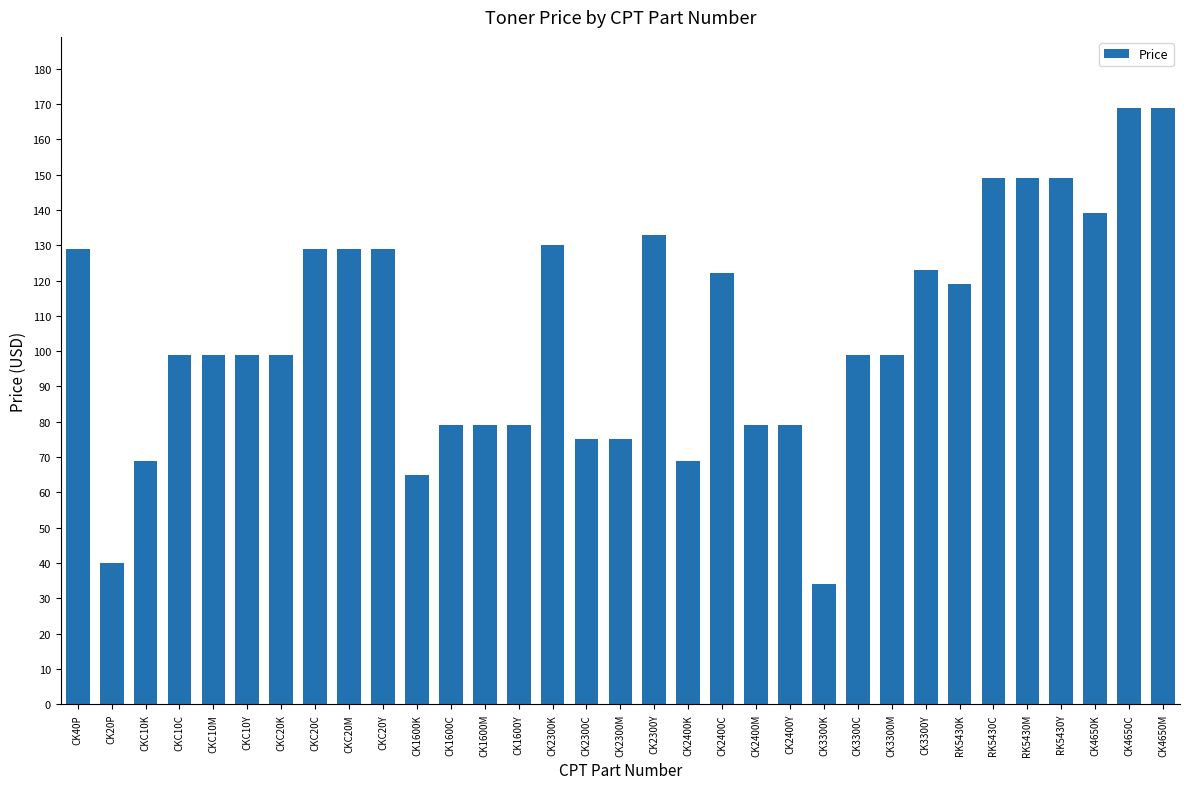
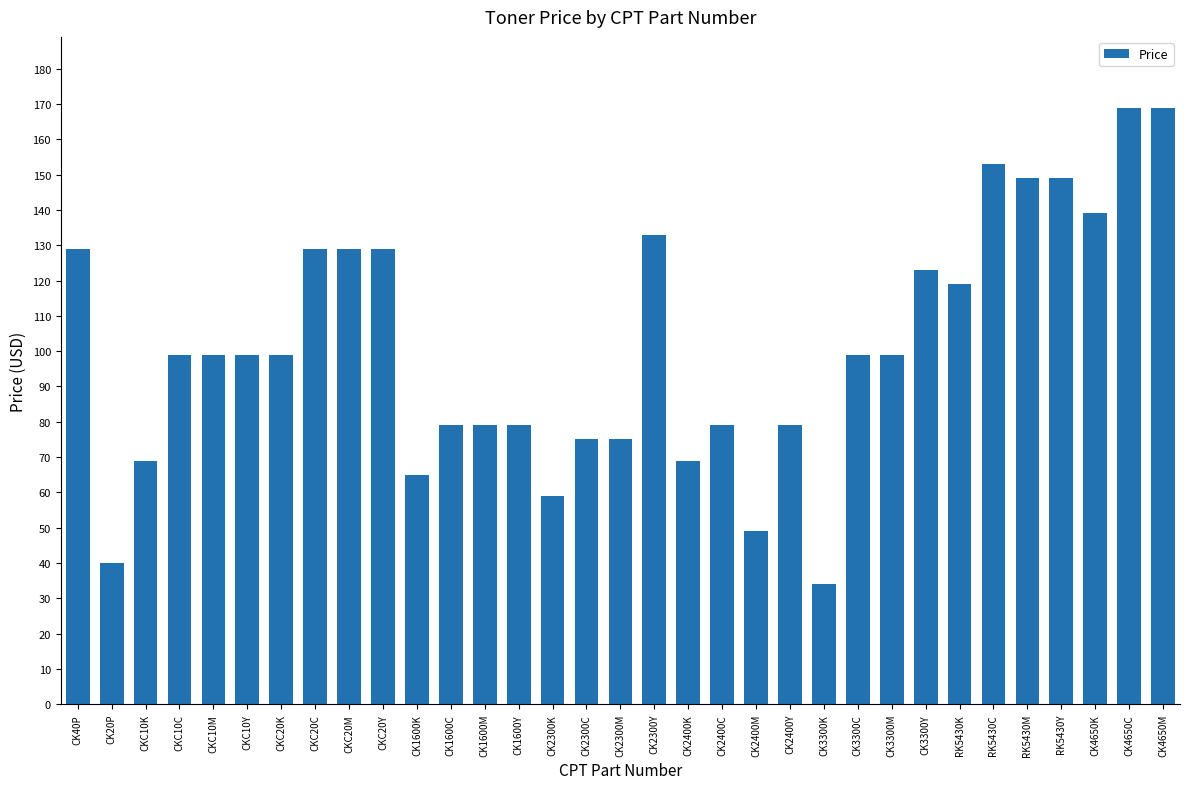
CK2300K: 130 -> 59
CK2400C: 122 -> 79
CK2400M: 79 -> 49
RK5430C: 149 -> 153
